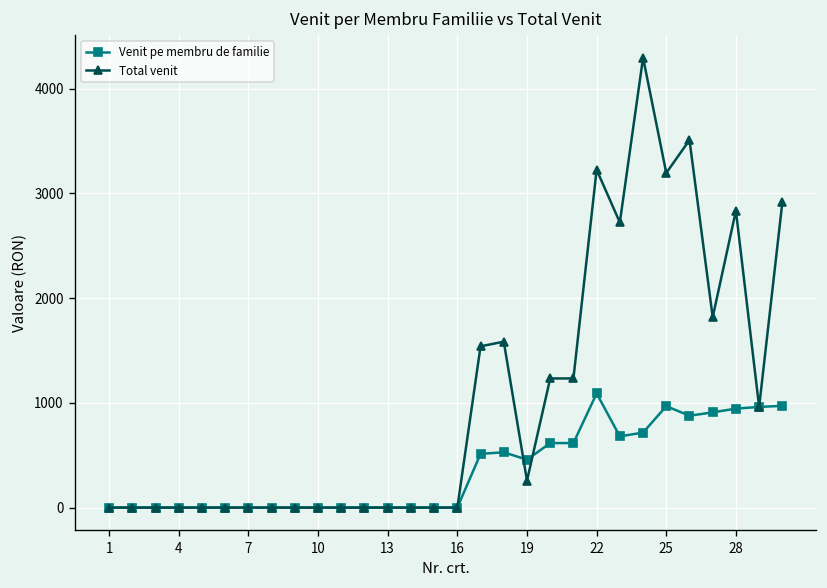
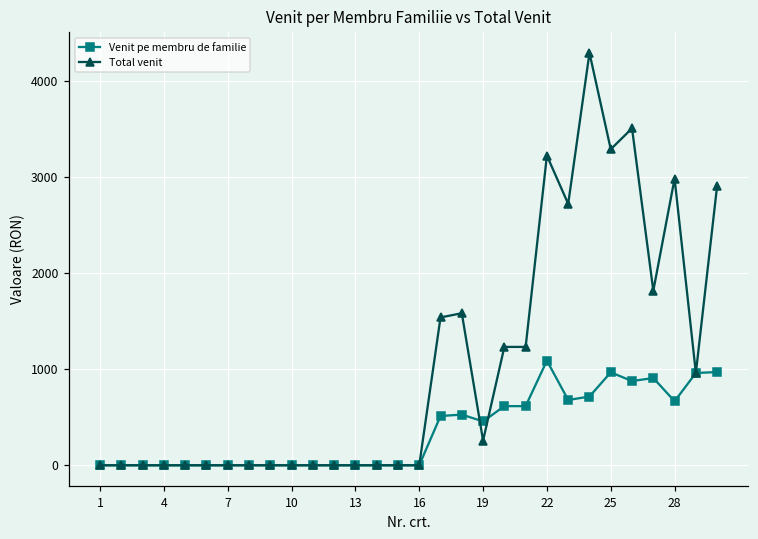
Total venit, 25: 3200 -> 3300
Venit pe membru de familie, 28: 900 -> 700
Total venit, 28: 2800 -> 3000
